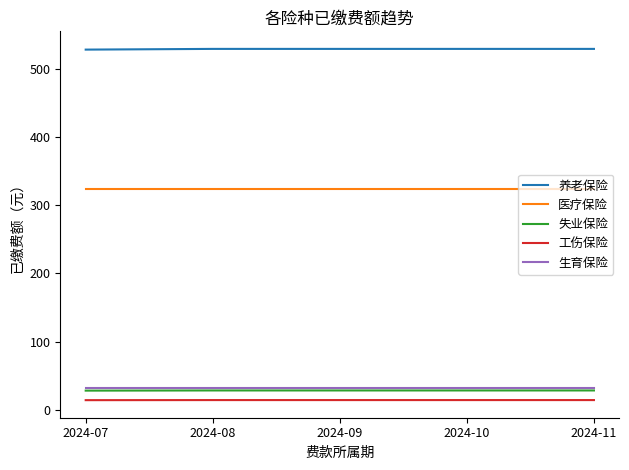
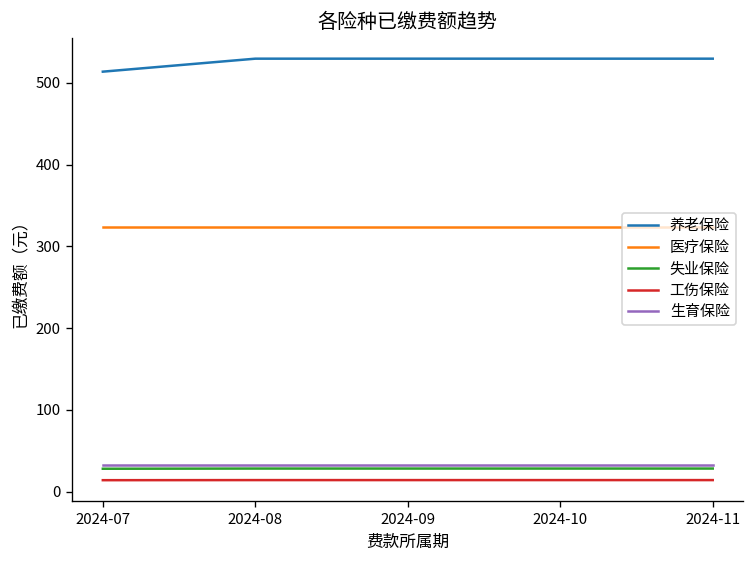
养老保险, 2024-07: 530 -> 510
